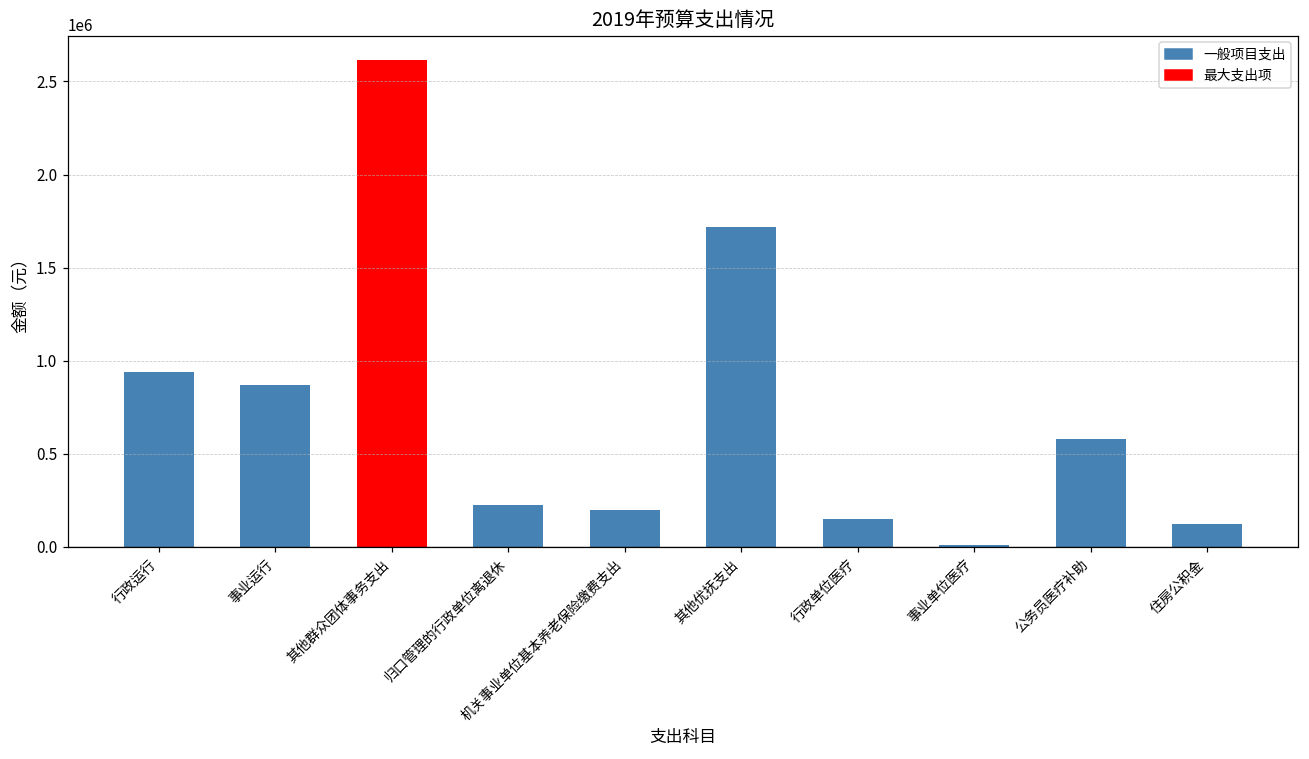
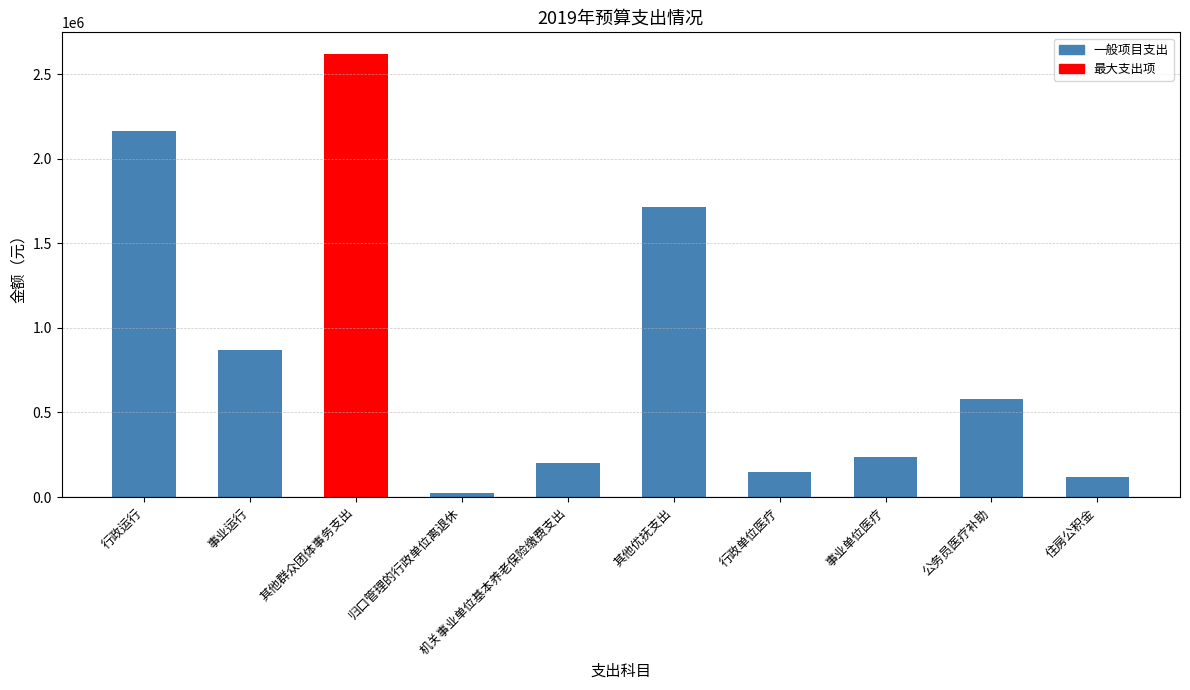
行政运行: 940000 -> 2160000
归口管理的行政单位离退休: 220000 -> 20000
事业单位医疗: 10000 -> 240000
